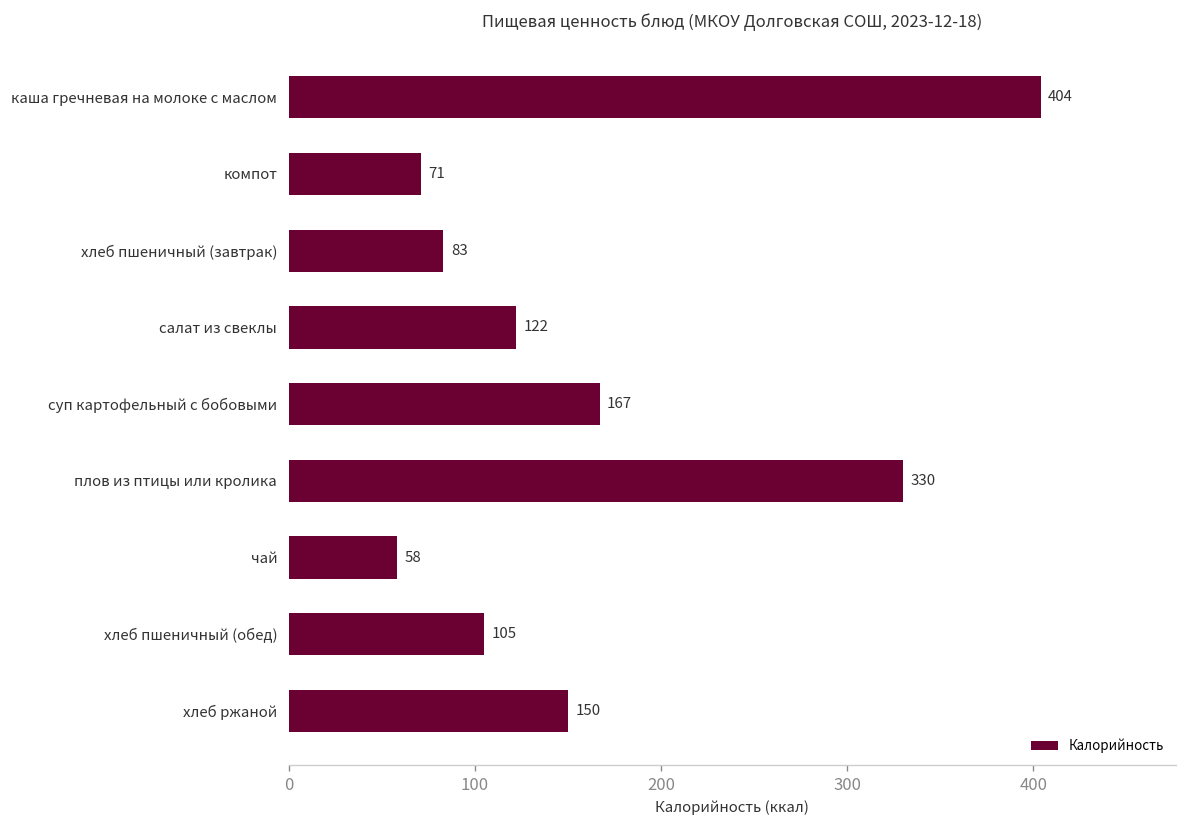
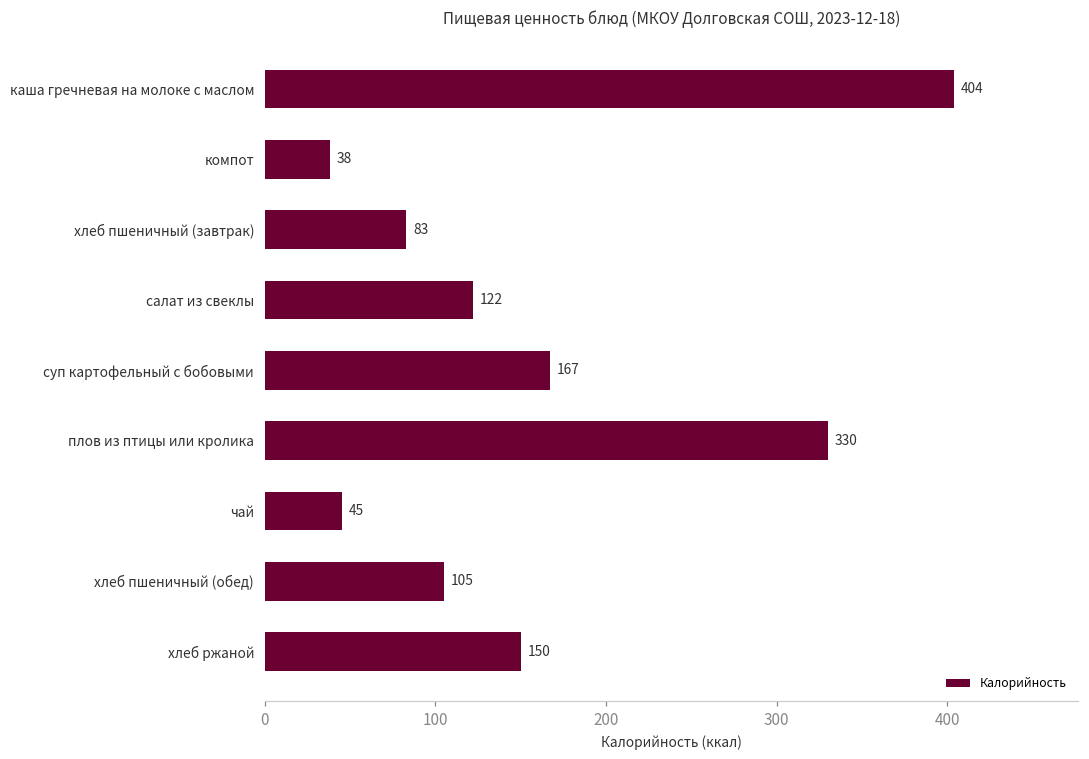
компот: 71 -> 38
чай: 58 -> 45
